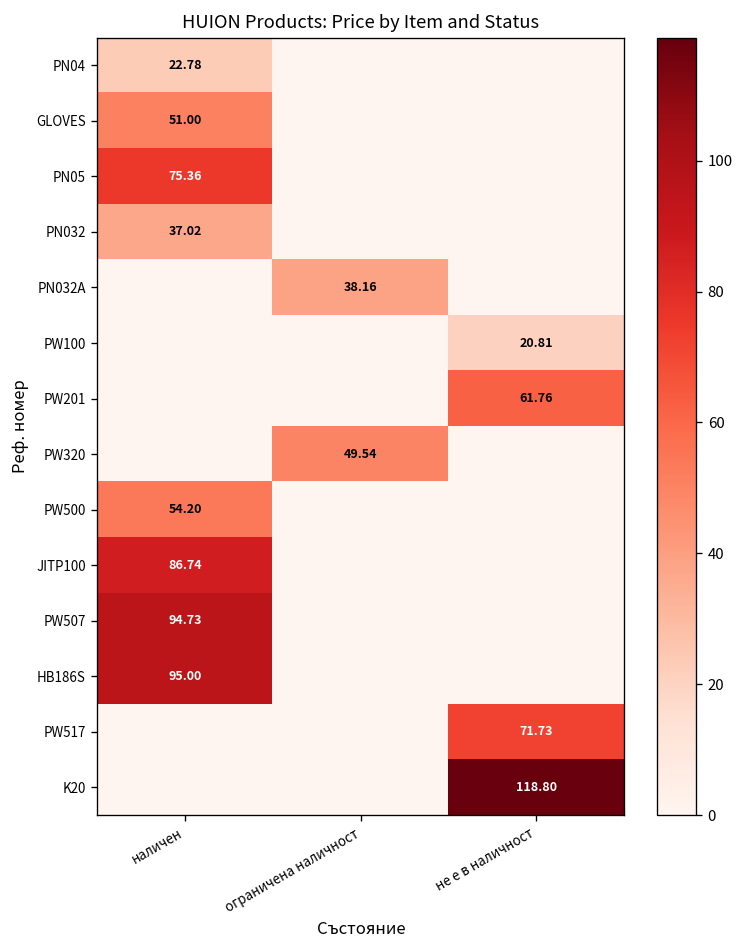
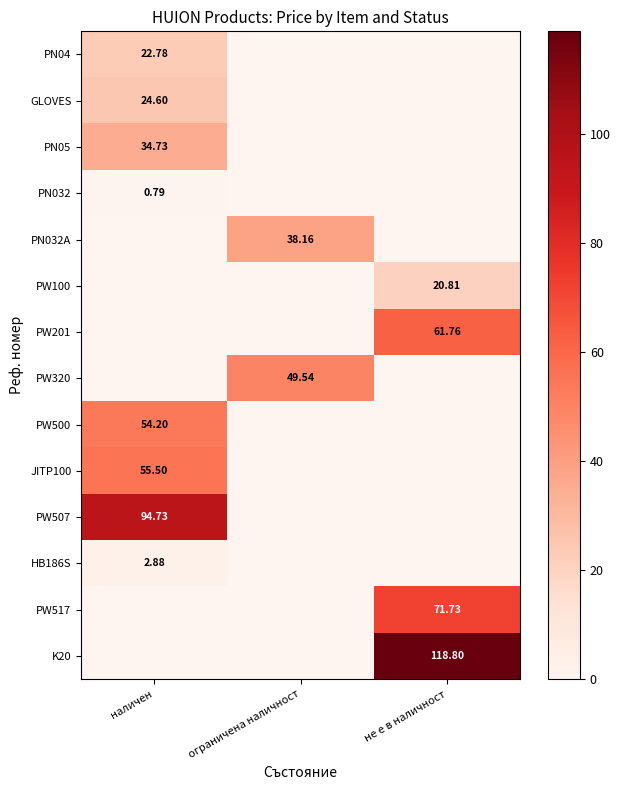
GLOVES, наличен: 51.00 -> 24.60
PN05, наличен: 75.36 -> 34.73
PN032, наличен: 37.02 -> 0.79
JITP100, наличен: 86.74 -> 55.50
HB186S, наличен: 95.00 -> 2.88
